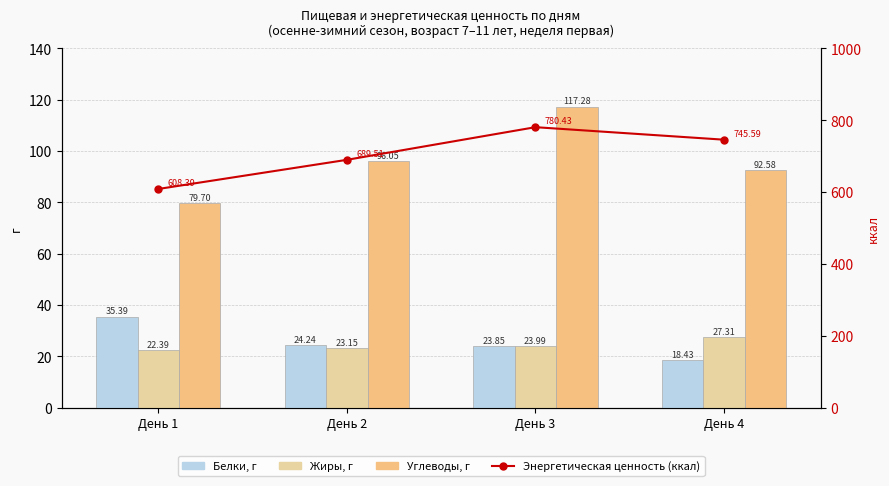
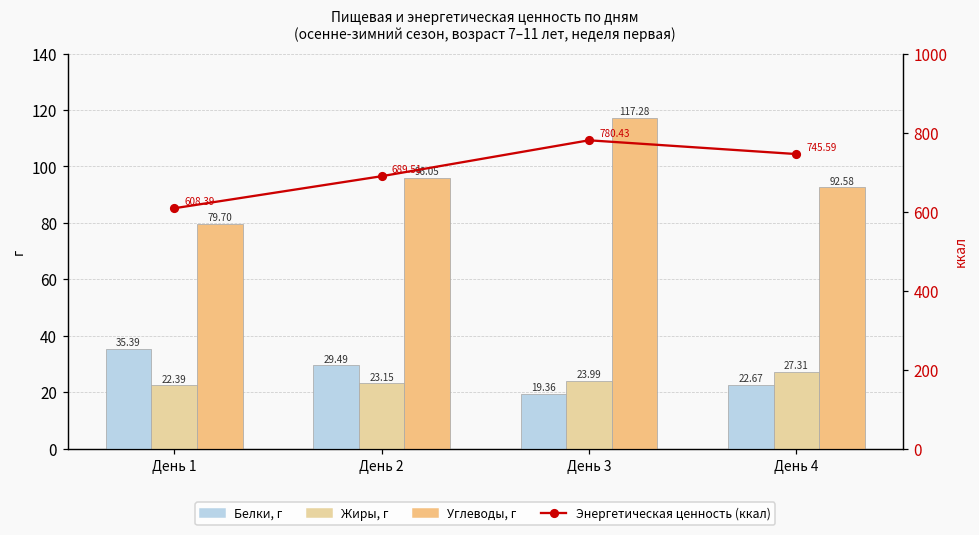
Белки, г, День 2: 24.24 -> 29.49
Белки, г, День 3: 23.85 -> 19.36
Белки, г, День 4: 18.43 -> 22.67
